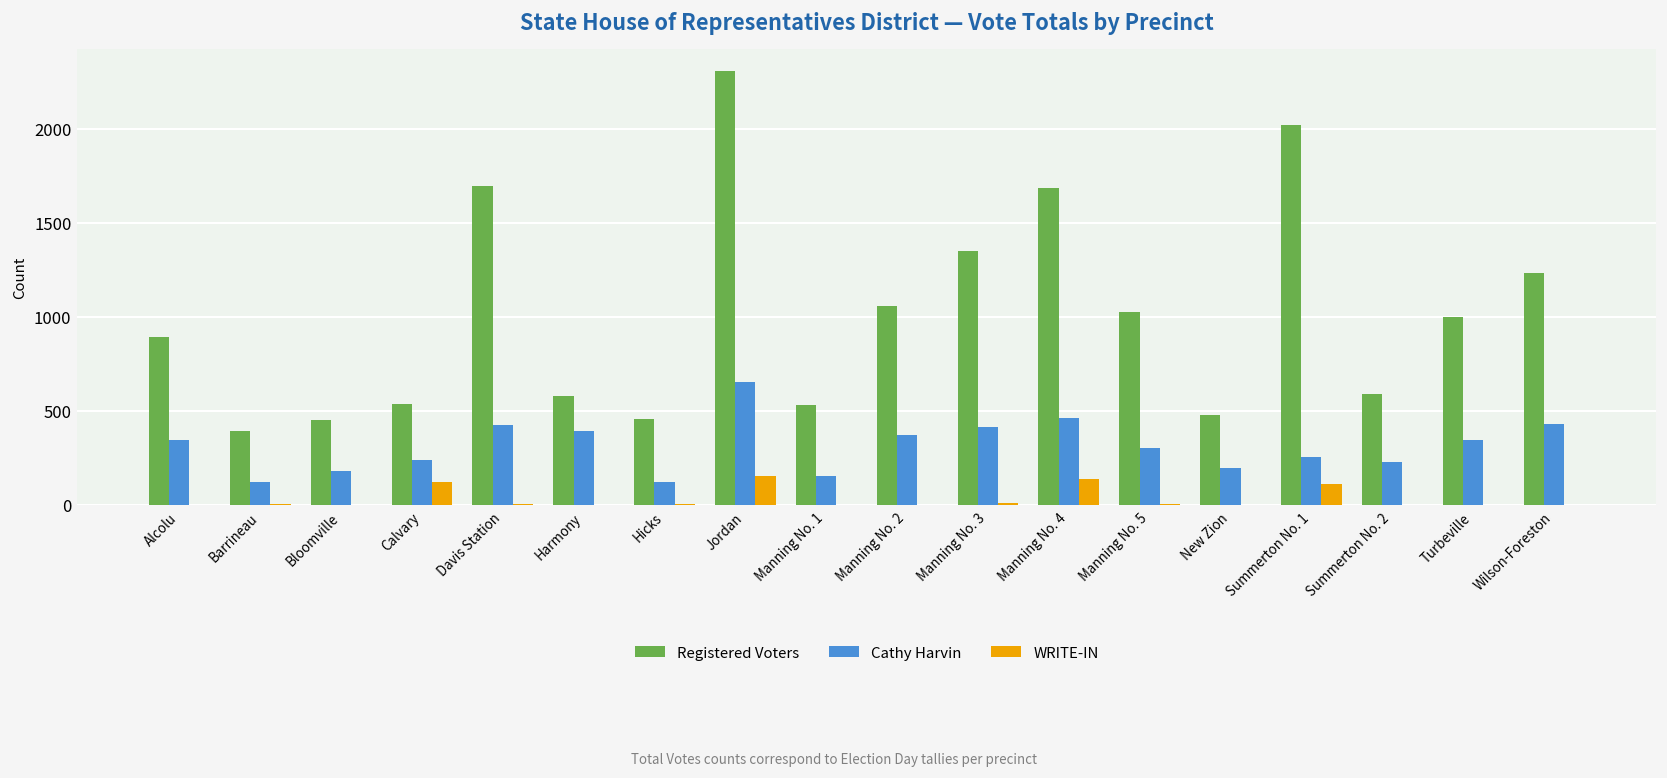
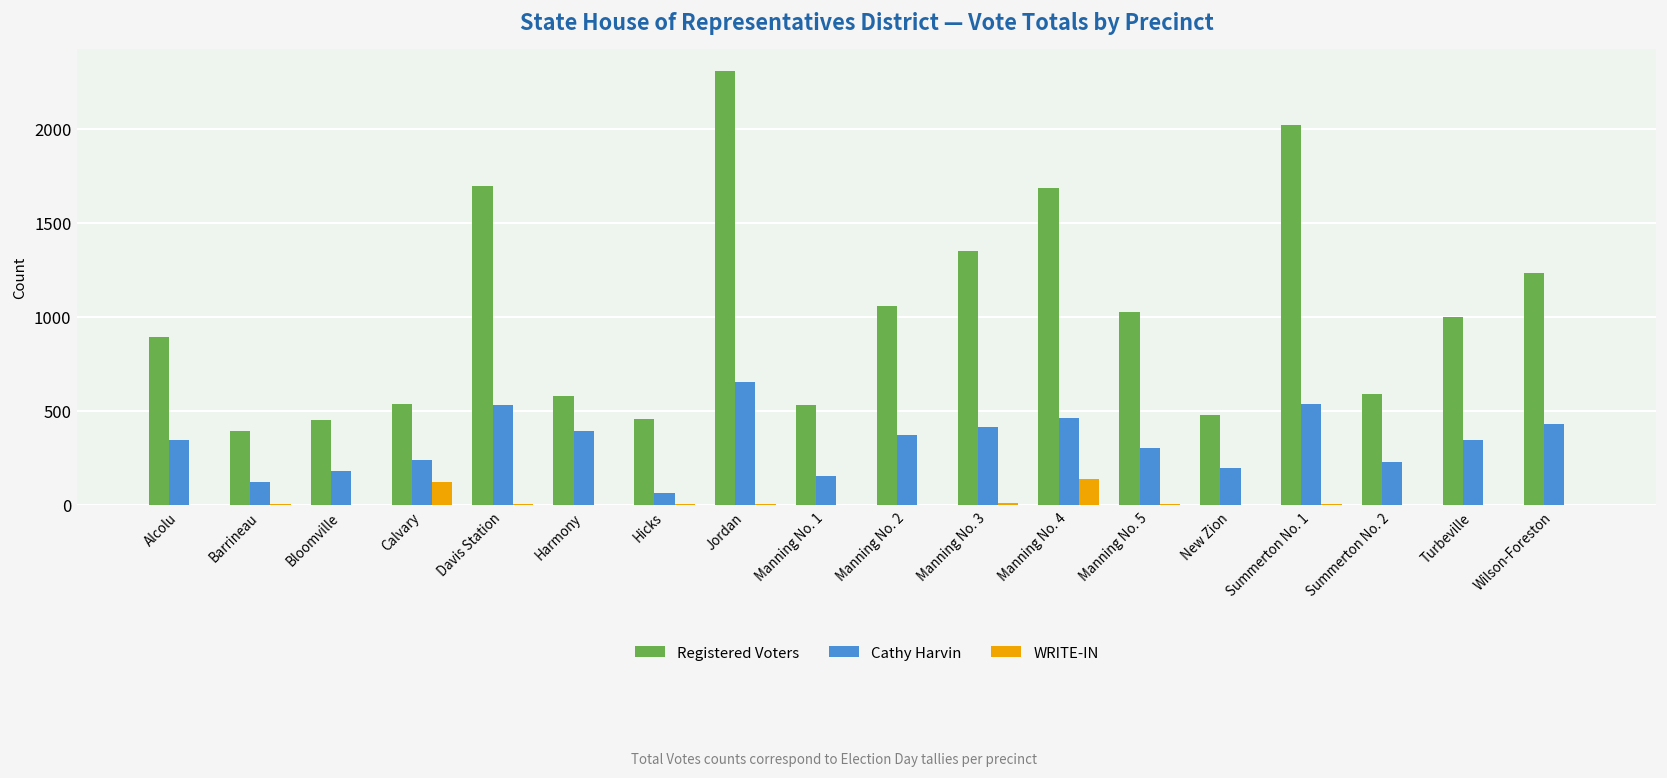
Cathy Harvin, Davis Station: 430 -> 530
Cathy Harvin, Hicks: 120 -> 60
WRITE-IN, Jordan: 160 -> 10
Cathy Harvin, Summerton No. 1: 250 -> 540
WRITE-IN, Summerton No. 1: 110 -> 10
